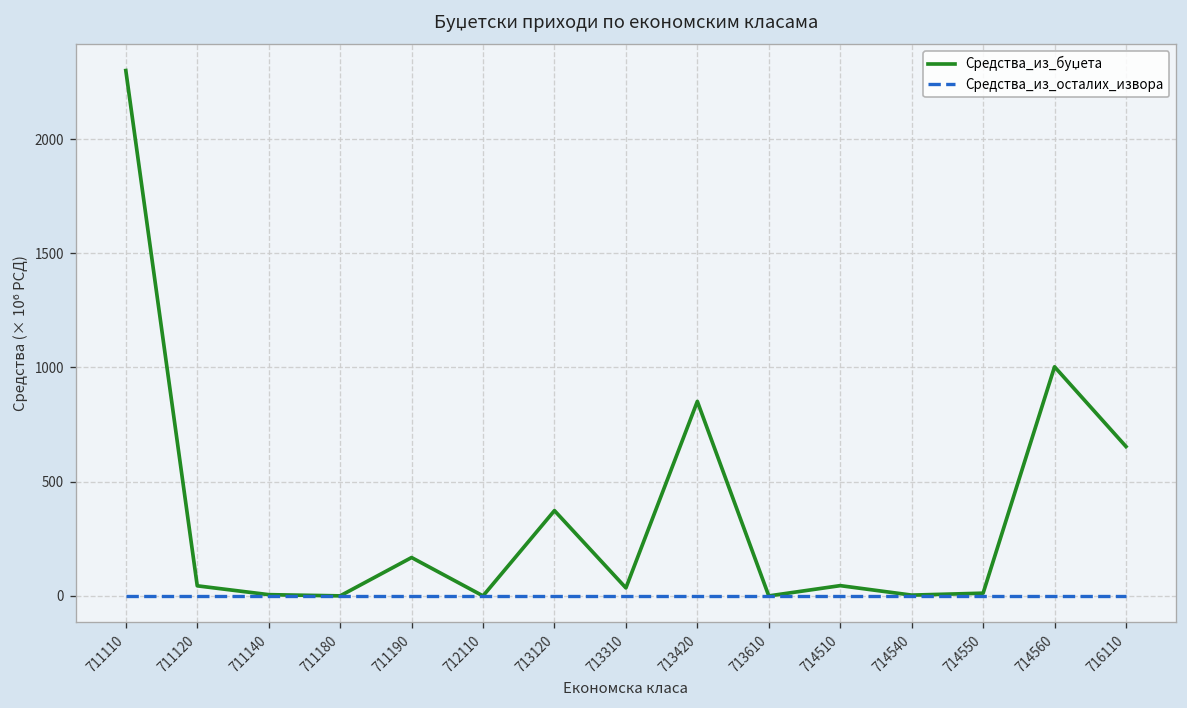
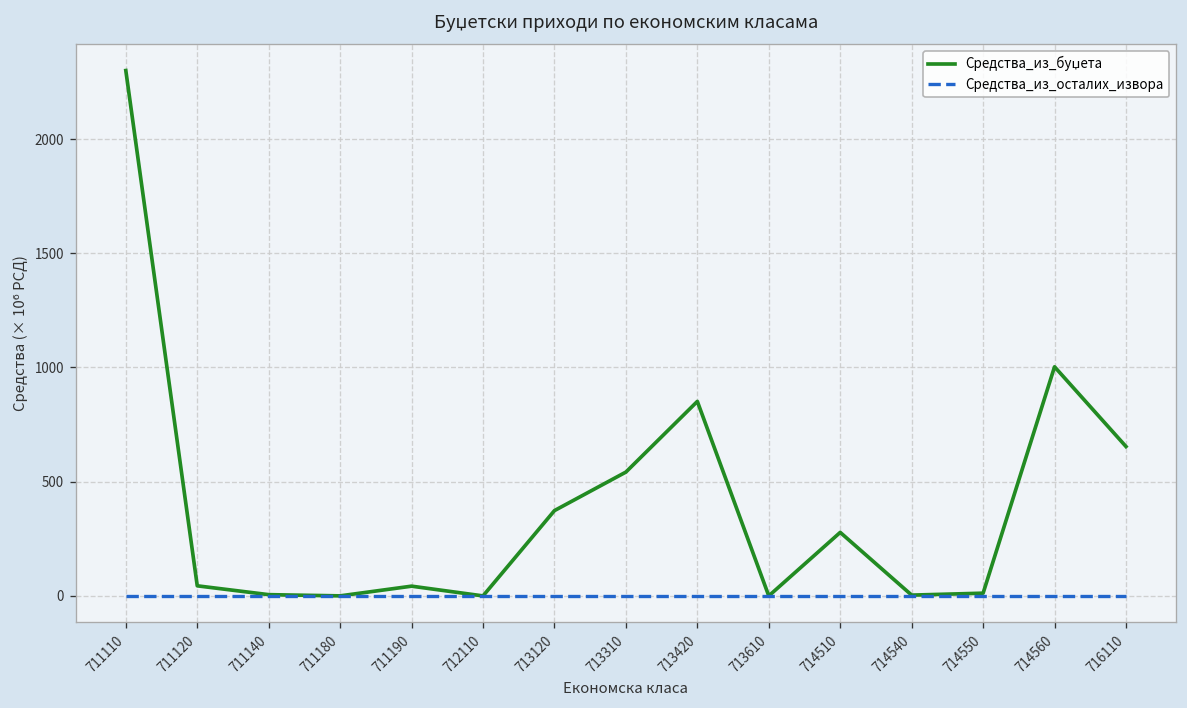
Средства_из_буџета, 711190: 170 -> 40
Средства_из_буџета, 713310: 40 -> 540
Средства_из_буџета, 714510: 50 -> 280
